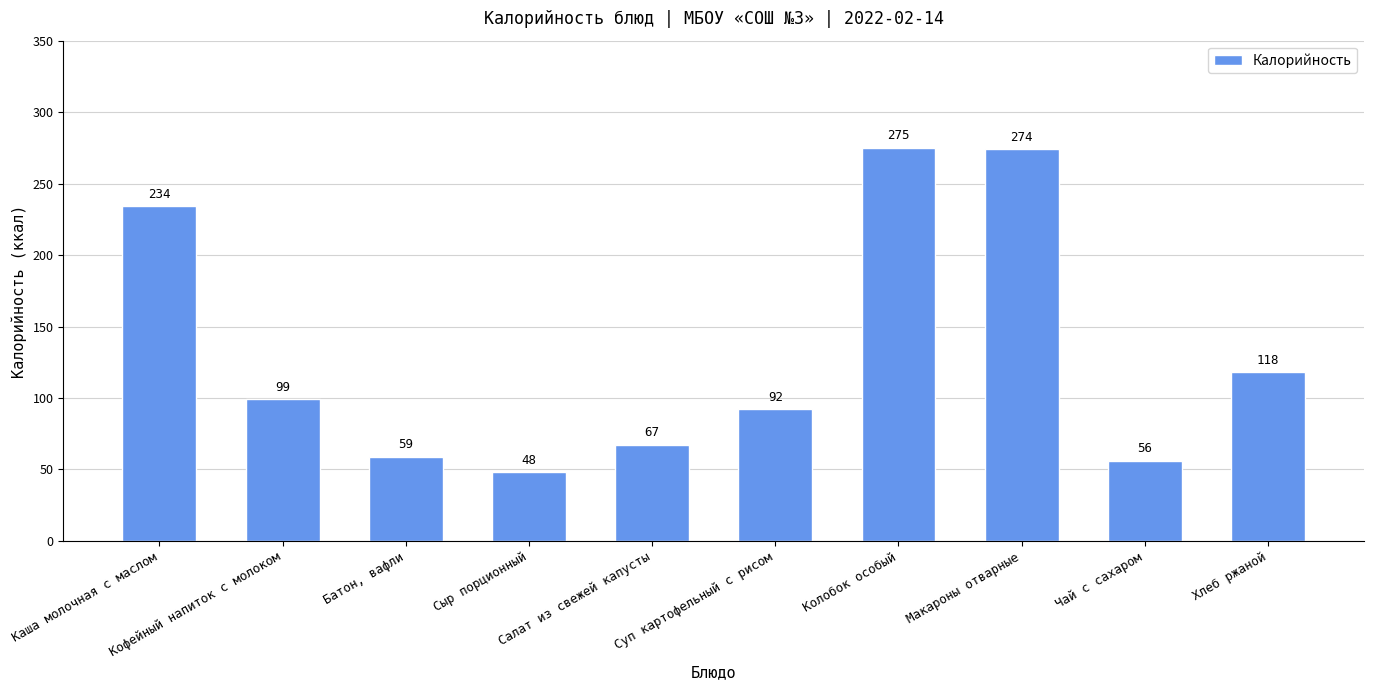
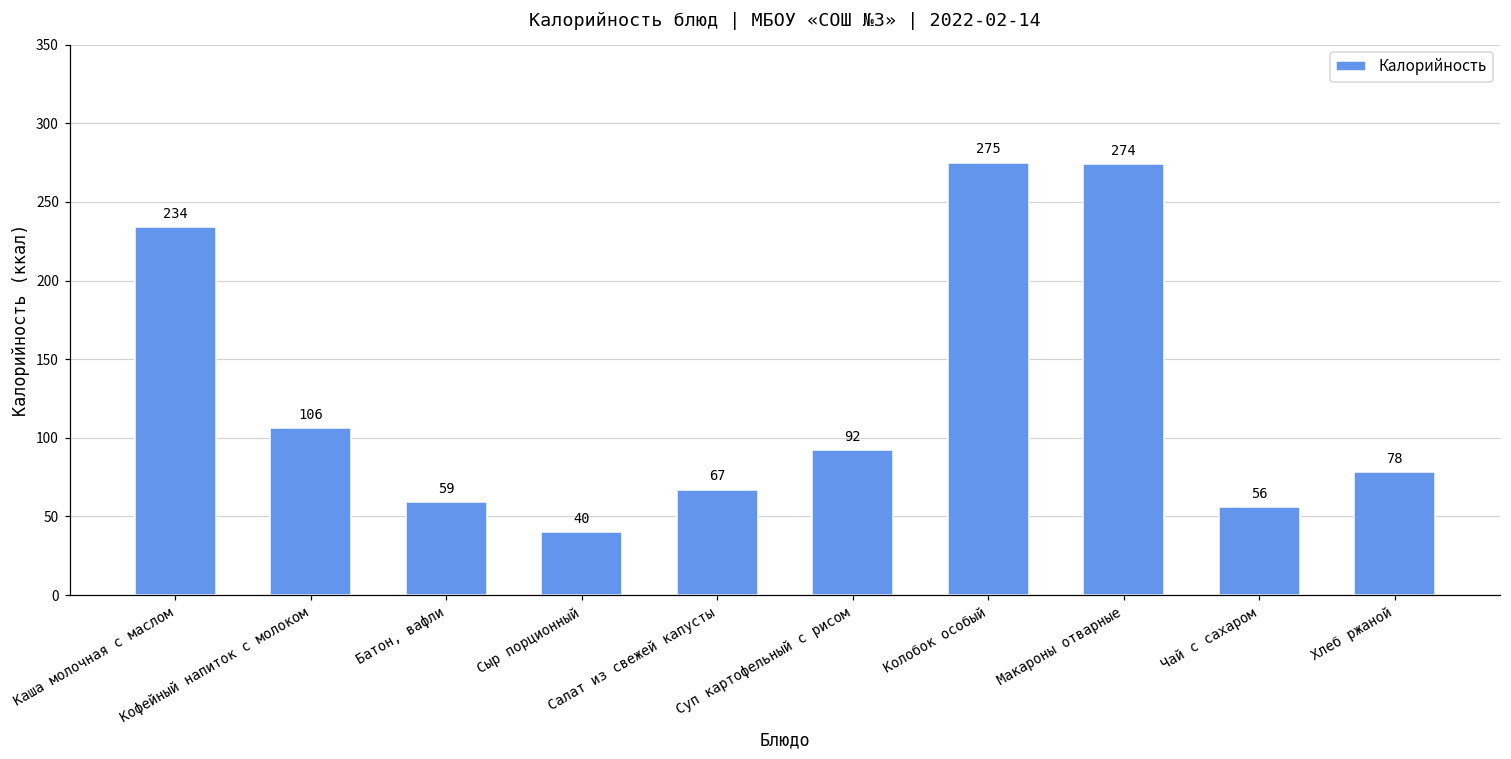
Кофейный напиток с молоком: 99 -> 106
Сыр порционный: 48 -> 40
Хлеб ржаной: 118 -> 78
